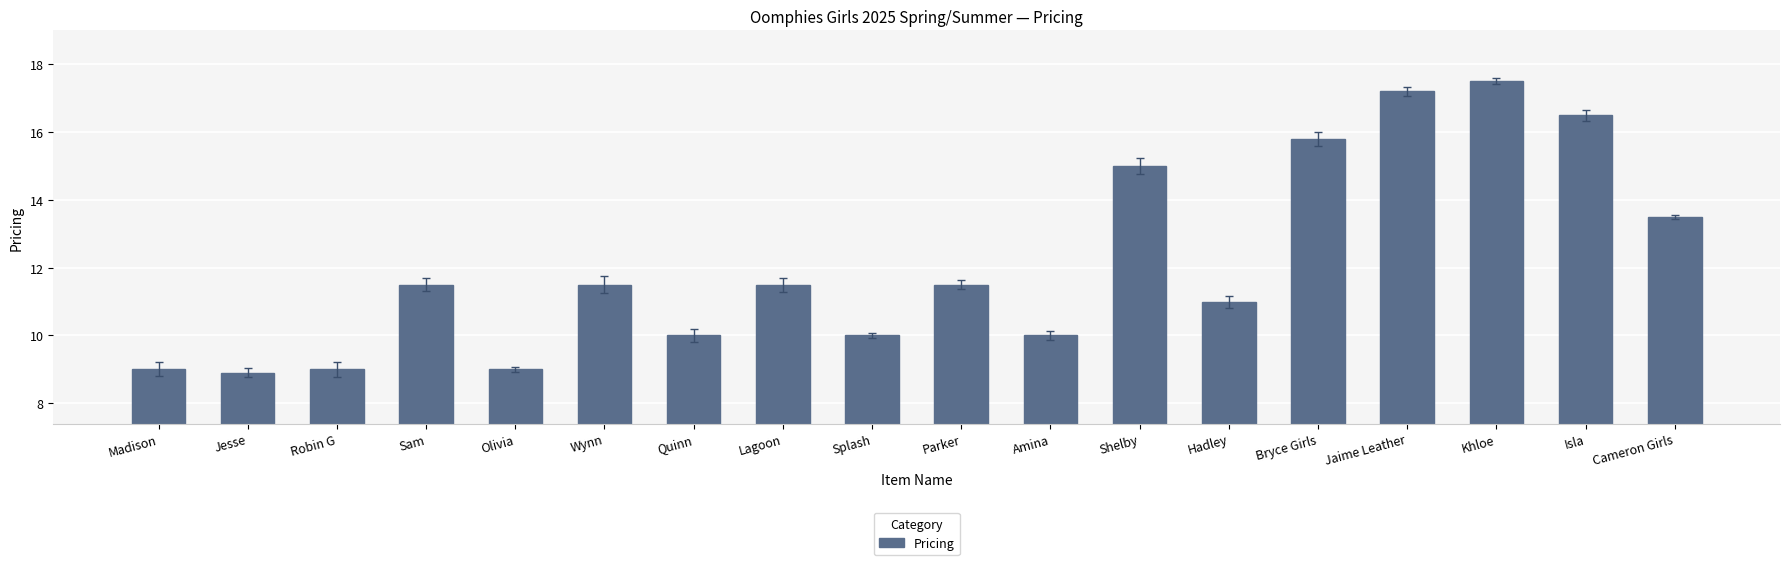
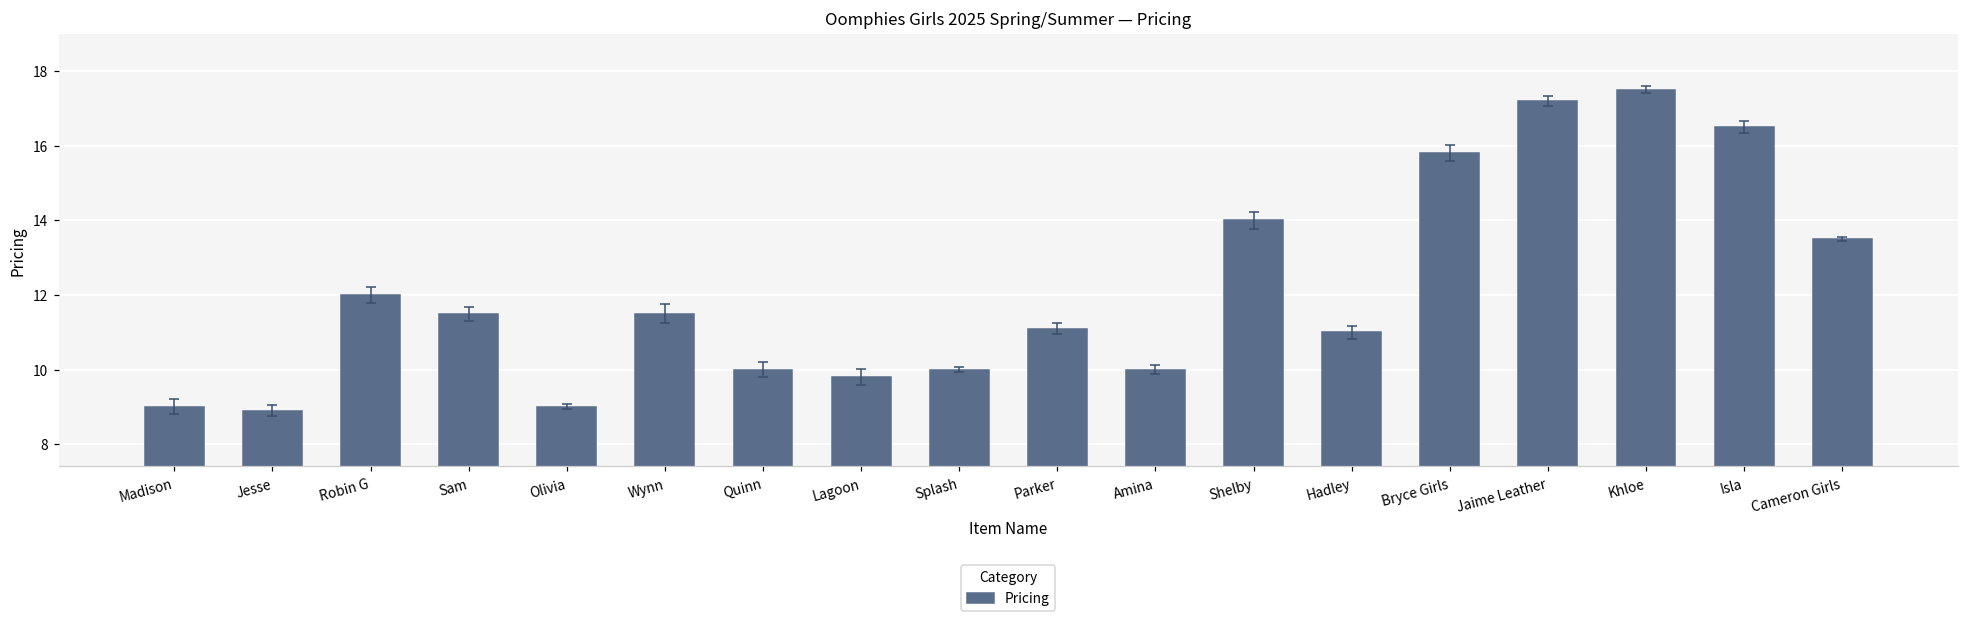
Pricing, Robin G: 9 -> 12
Pricing, Lagoon: 11.5 -> 9.8
Pricing, Parker: 11.5 -> 11.1
Pricing, Shelby: 15 -> 14
